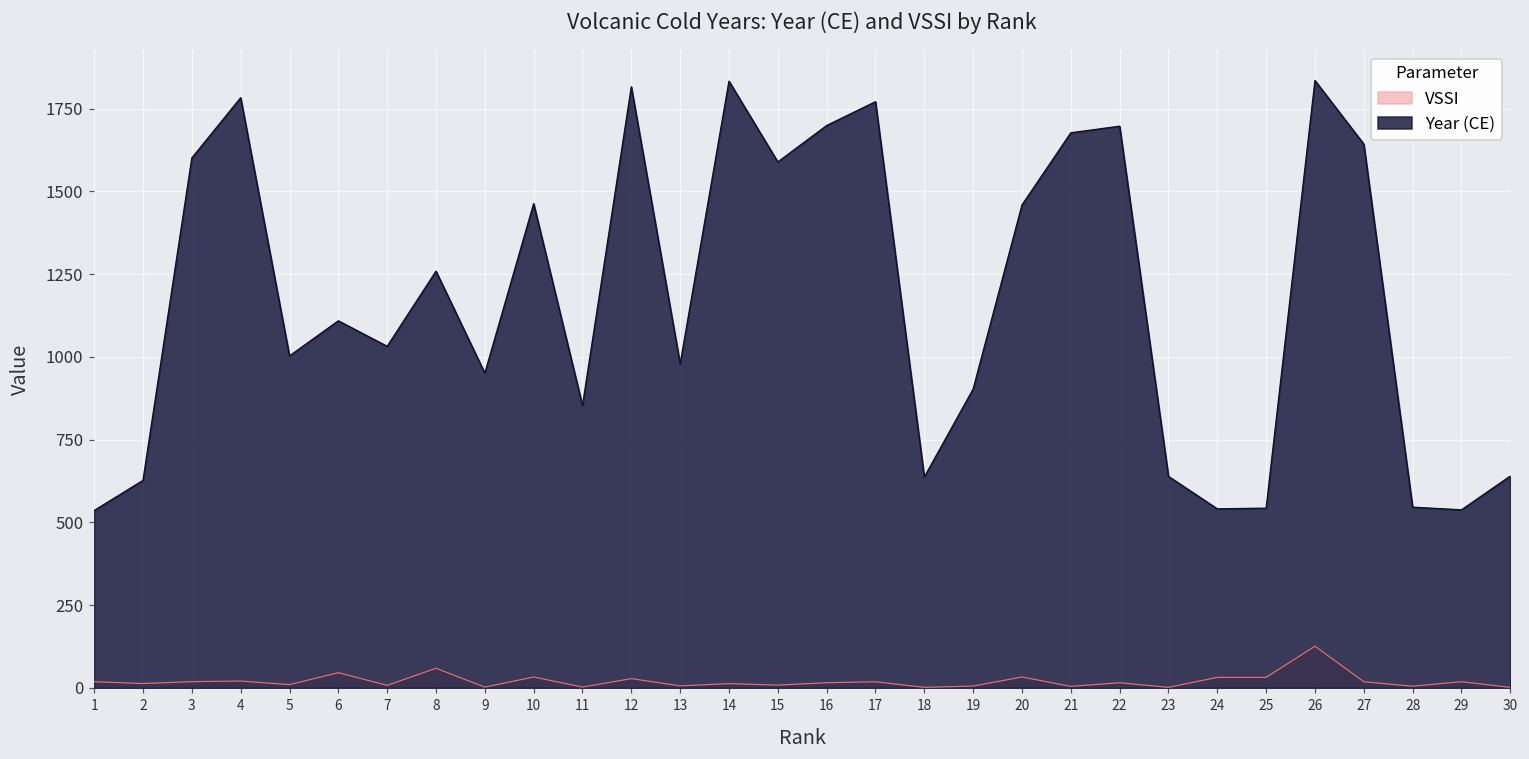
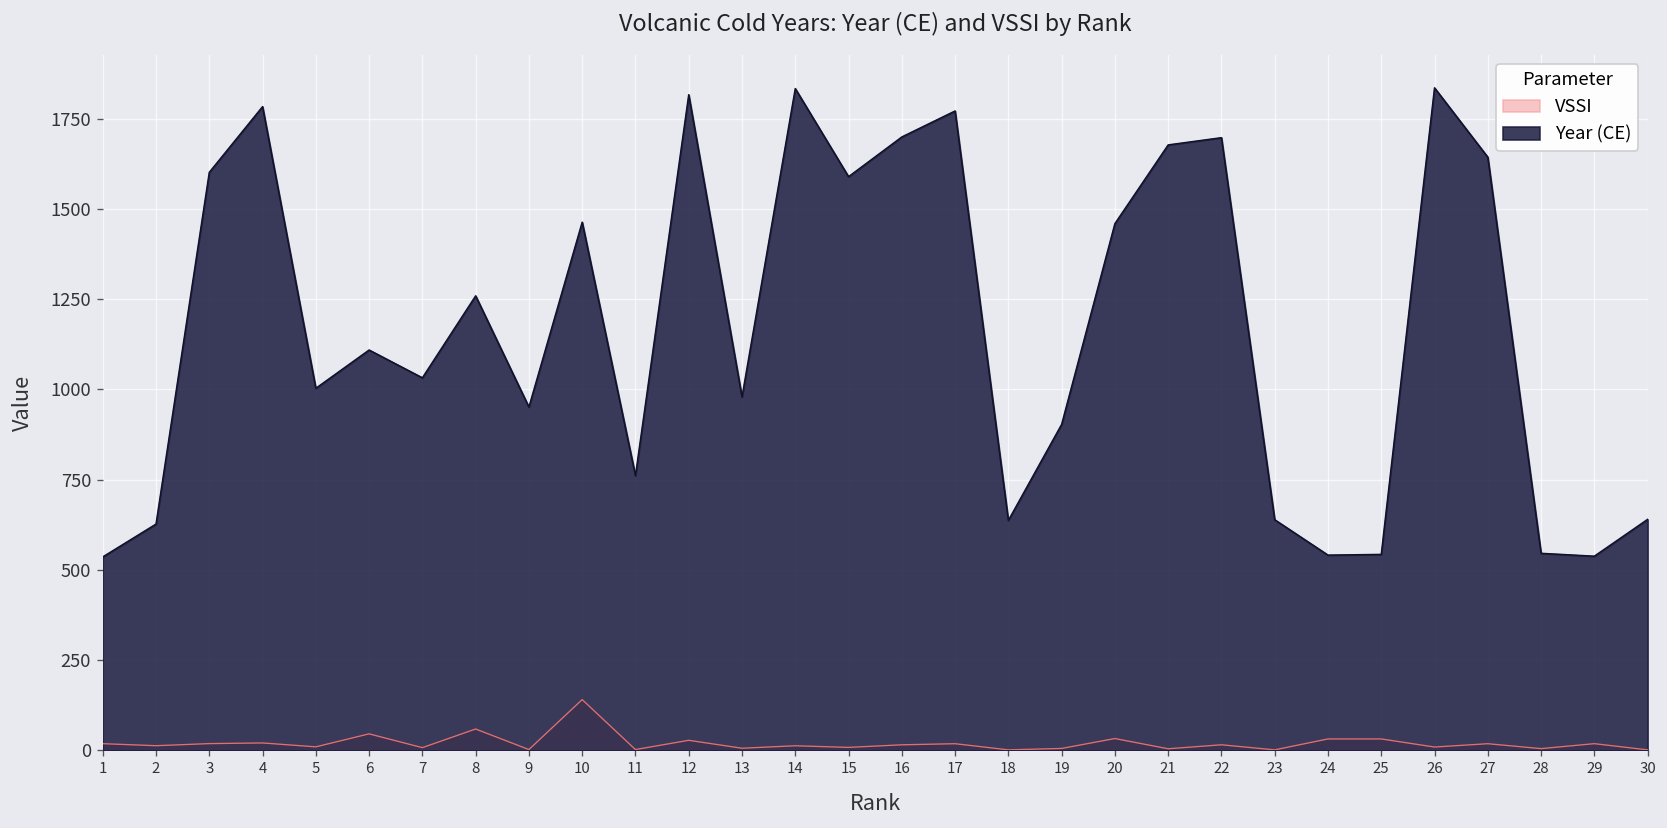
VSSI, 10: 30 -> 140
Year (CE), 11: 850 -> 760
VSSI, 26: 130 -> 10
